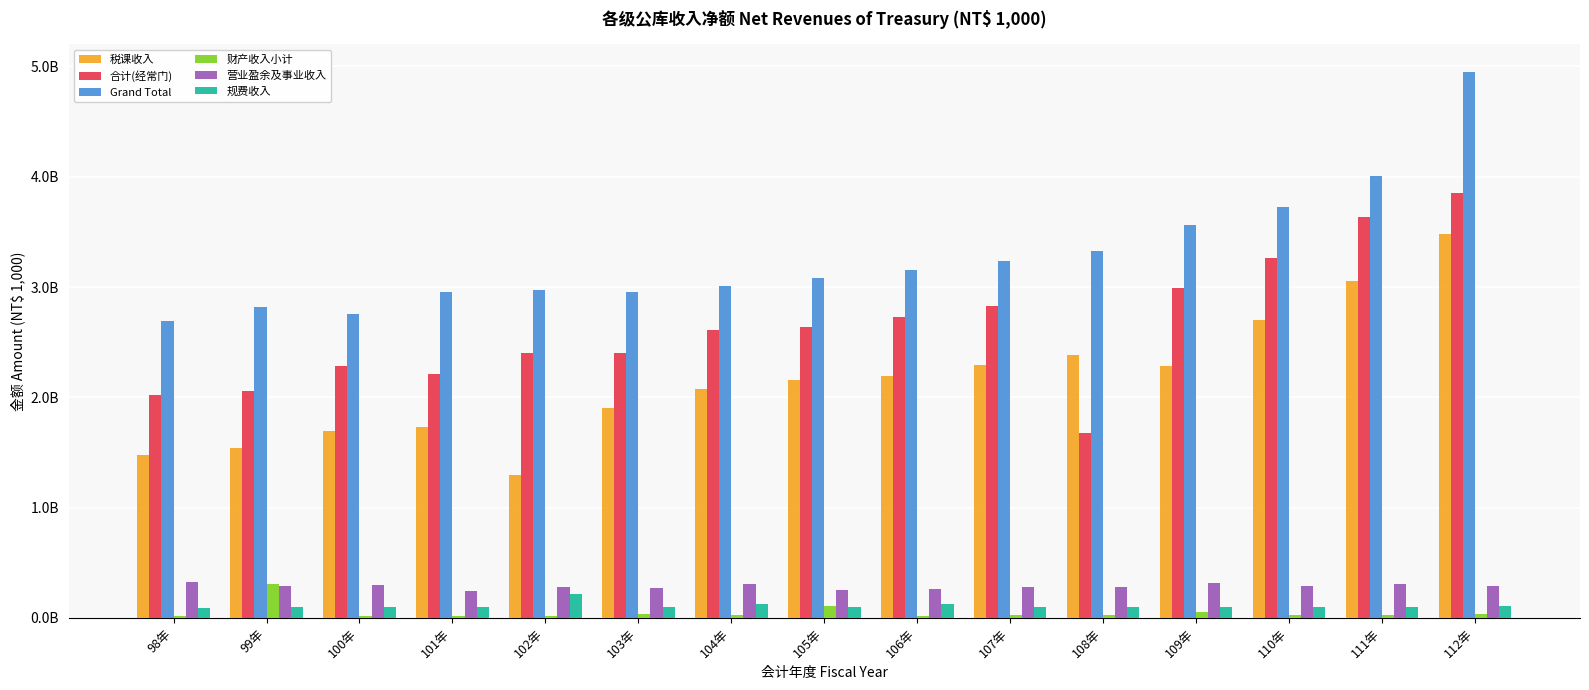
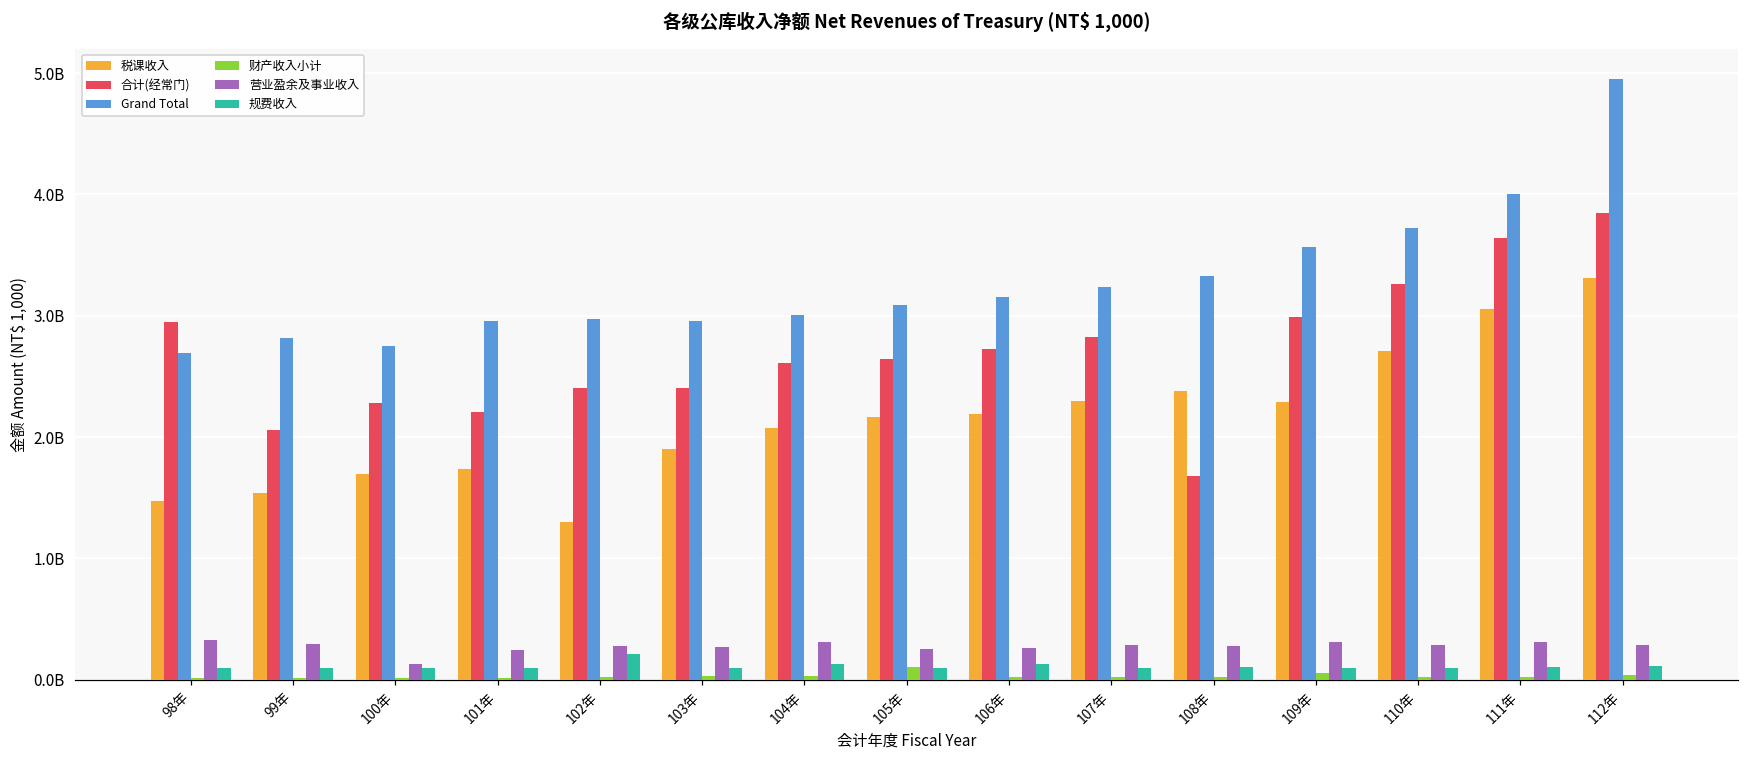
合计(经常门), 98年: 2020000000 -> 2950000000
财产收入小计, 99年: 310000000 -> 10000000
营业盈余及事业收入, 100年: 300000000 -> 130000000
税课收入, 112年: 3480000000 -> 3320000000
